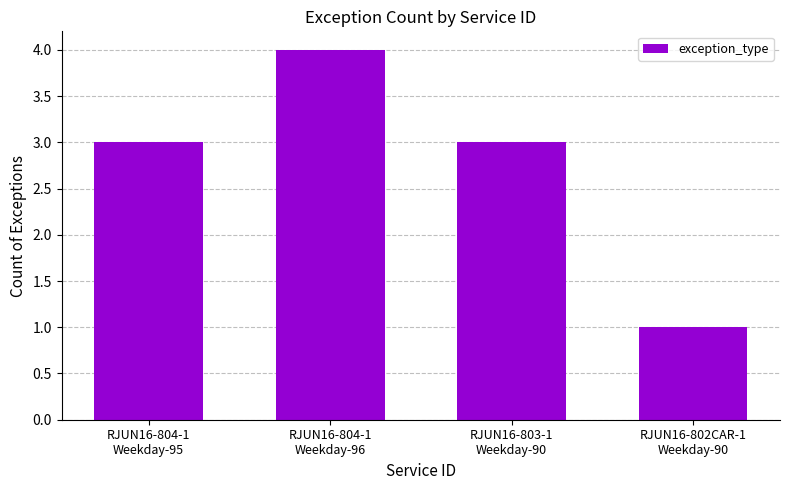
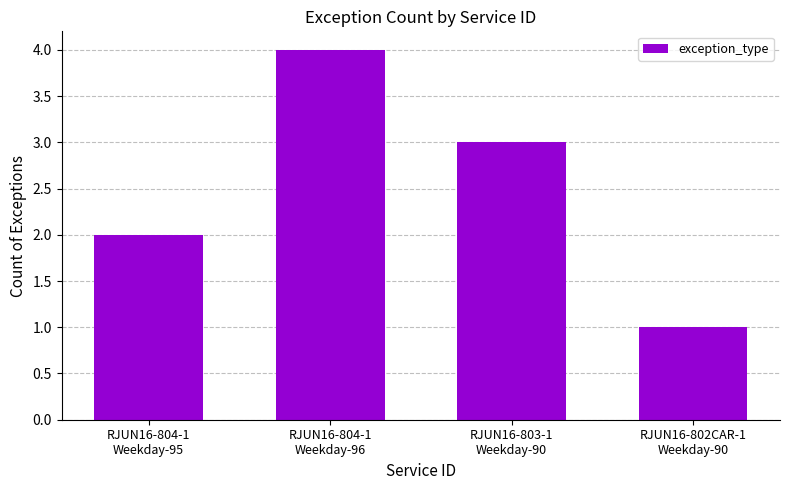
RJUN16-804-1 Weekday-95: 3 -> 2
